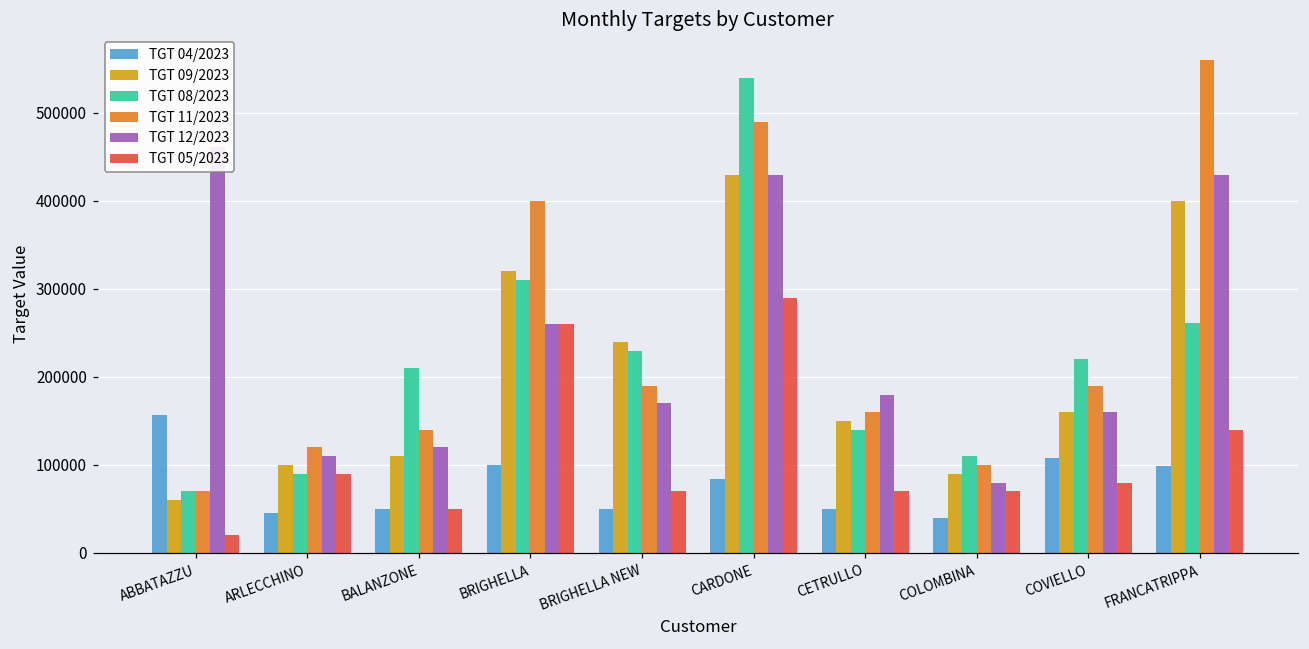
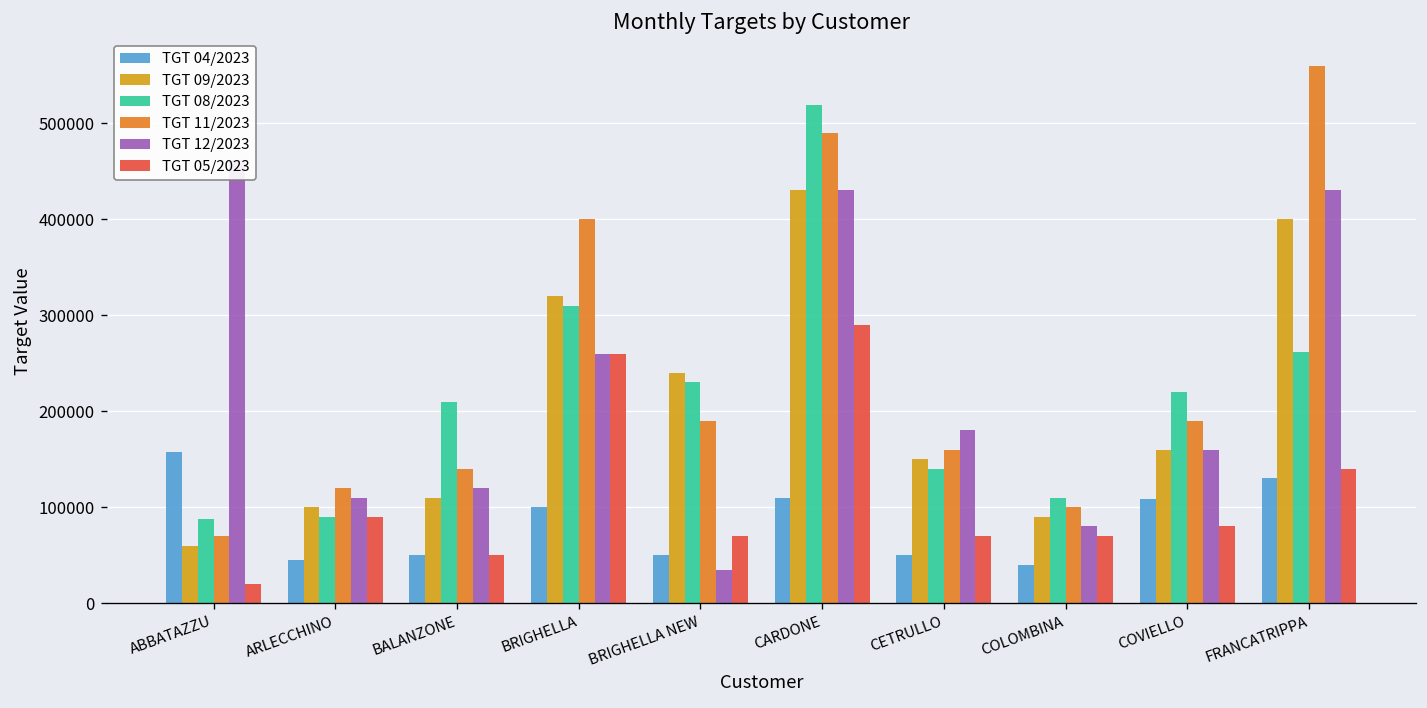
TGT 08/2023, ABBATAZZU: 70000 -> 90000
TGT 12/2023, BRIGHELLA NEW: 170000 -> 30000
TGT 04/2023, CARDONE: 80000 -> 110000
TGT 08/2023, CARDONE: 540000 -> 520000
TGT 04/2023, FRANCATRIPPA: 100000 -> 130000
